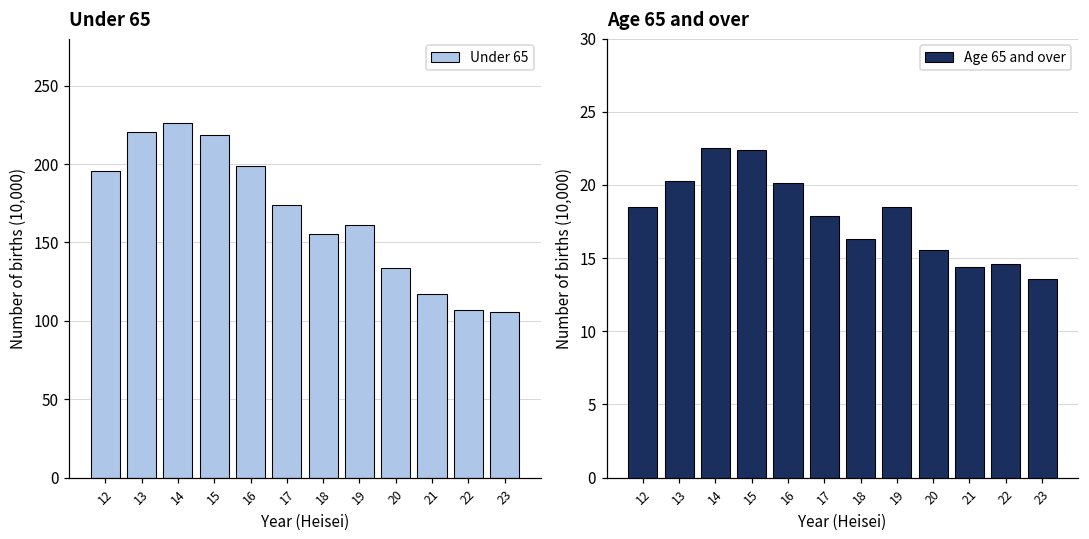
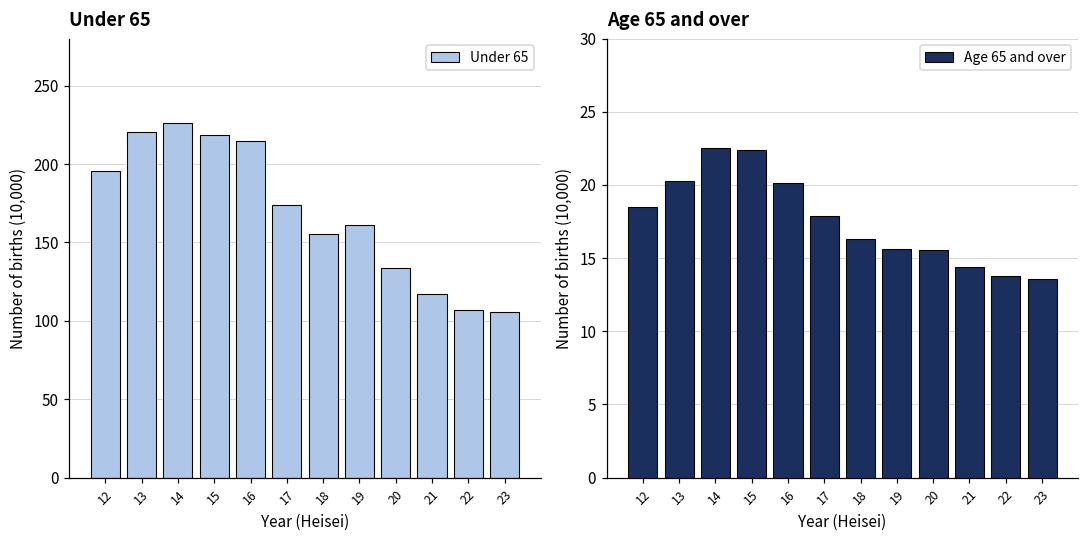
Under 65, 16: 199 -> 214
Age 65 and over, 19: 18.5 -> 15.6
Age 65 and over, 22: 14.6 -> 13.8
